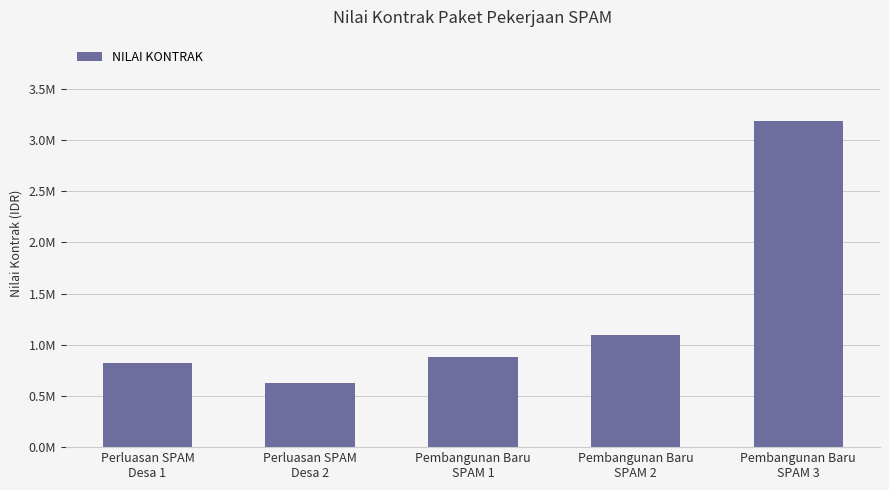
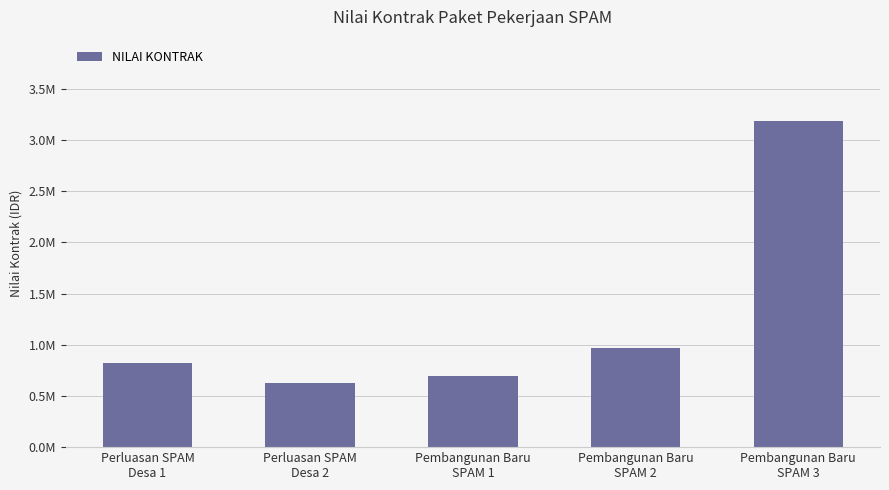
Pembangunan Baru SPAM 1: 880000 -> 700000
Pembangunan Baru SPAM 2: 1100000 -> 970000
